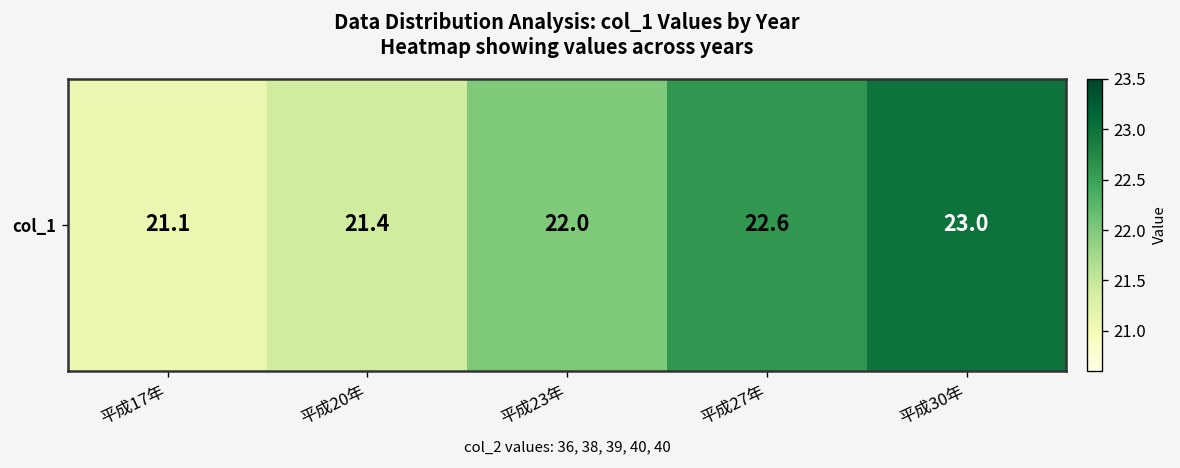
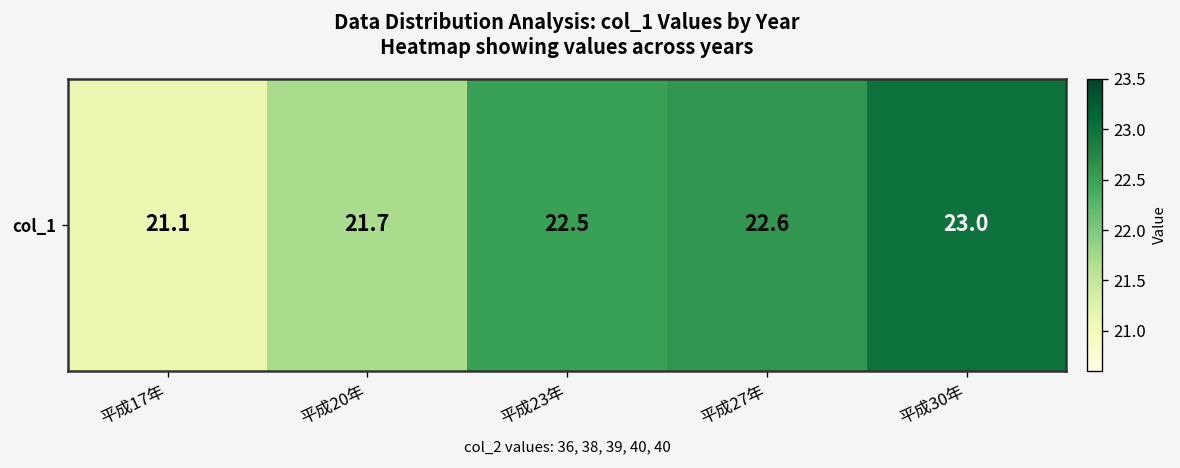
col_1, 平成20年: 21.4 -> 21.7
col_1, 平成23年: 22.0 -> 22.5
